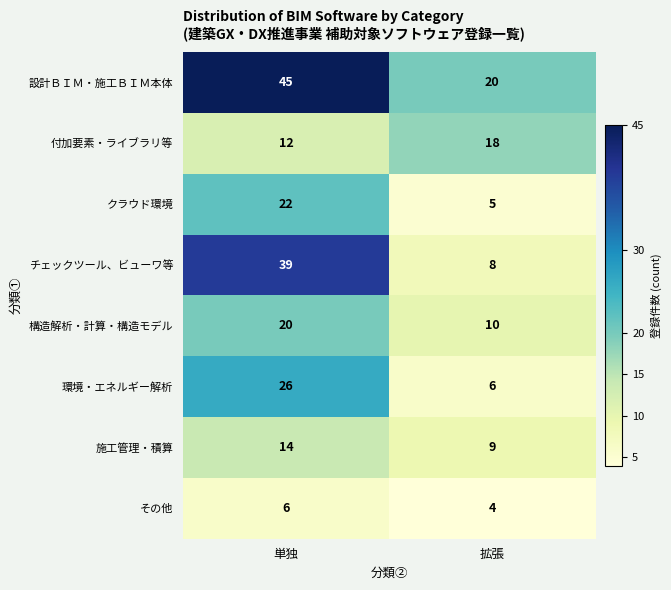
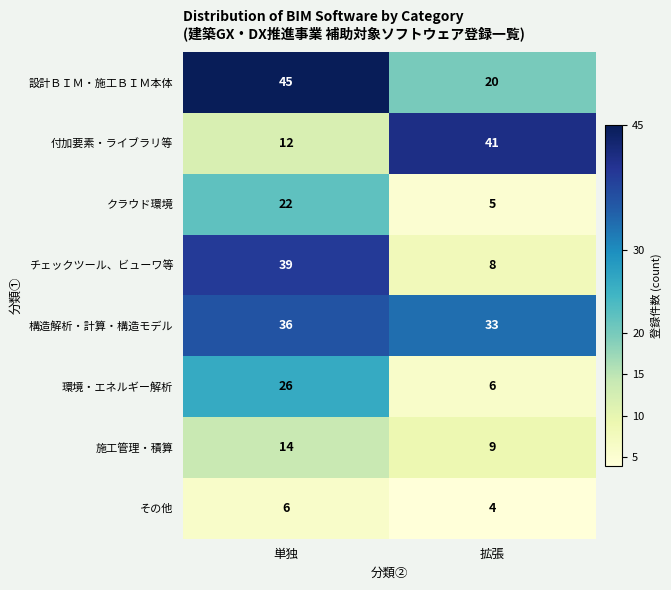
付加要素・ライブラリ等, 拡張: 18 -> 41
構造解析・計算・構造モデル, 単独: 20 -> 36
構造解析・計算・構造モデル, 拡張: 10 -> 33
